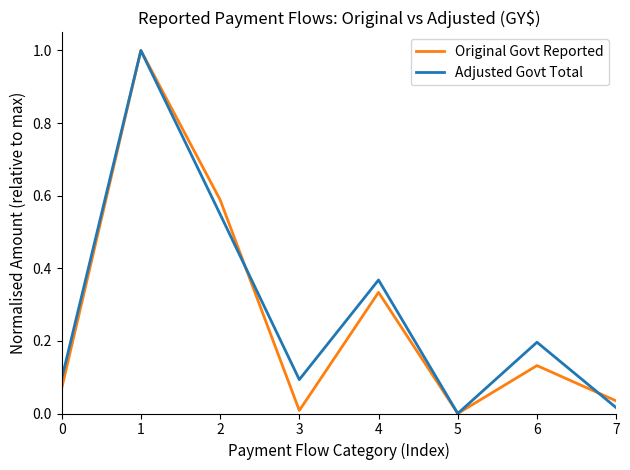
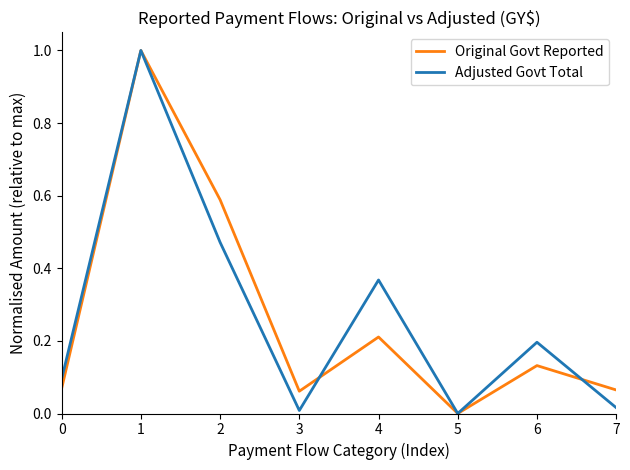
Adjusted Govt Total, 2: 0.55 -> 0.47
Original Govt Reported, 3: 0.01 -> 0.06
Adjusted Govt Total, 3: 0.09 -> 0.01
Original Govt Reported, 4: 0.33 -> 0.21
Original Govt Reported, 7: 0.03 -> 0.06
